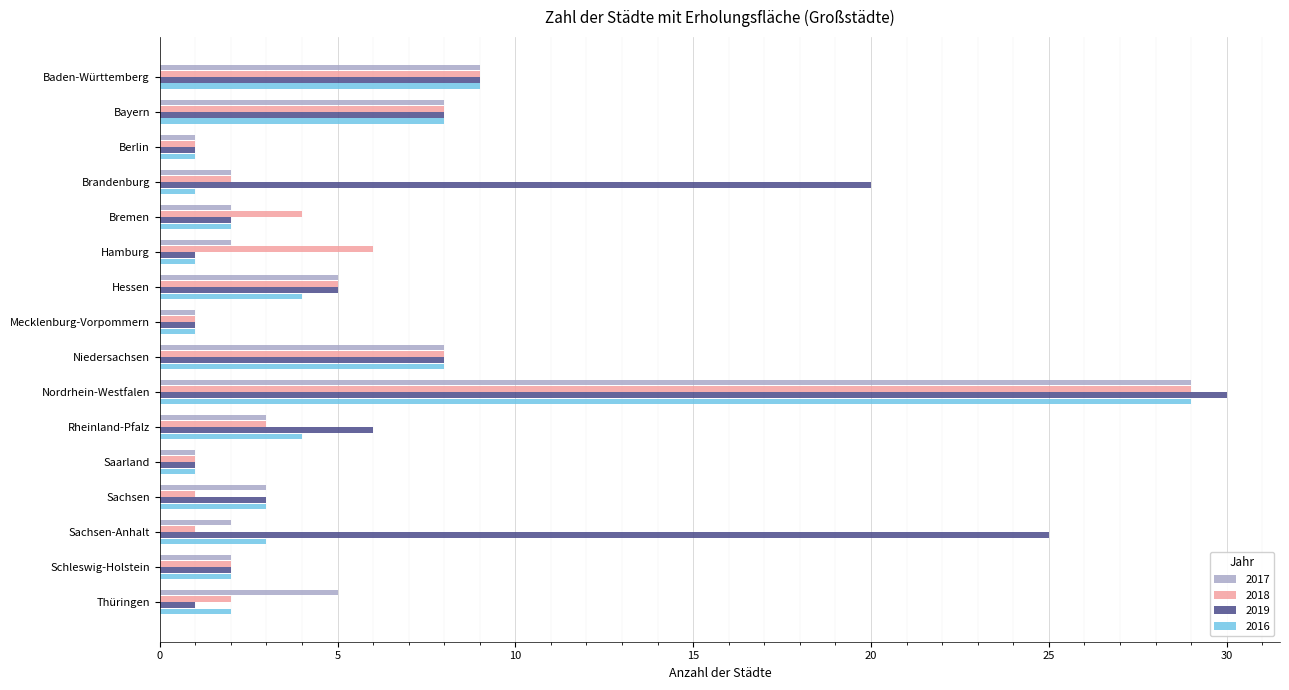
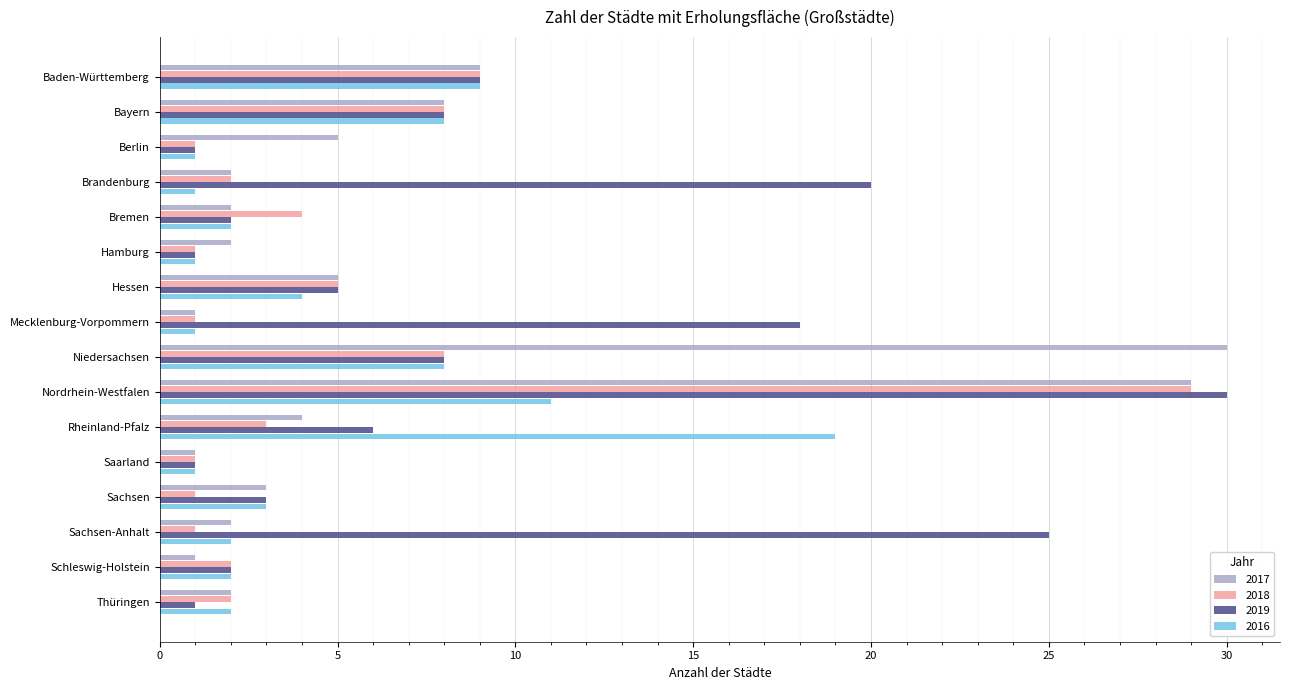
2017, Berlin: 1 -> 5
2018, Hamburg: 6 -> 1
2019, Mecklenburg-Vorpommern: 1 -> 18
2017, Niedersachsen: 8 -> 30
2016, Nordrhein-Westfalen: 29 -> 11
2017, Rheinland-Pfalz: 3 -> 4
2016, Rheinland-Pfalz: 4 -> 19
2016, Sachsen-Anhalt: 3 -> 2
2017, Schleswig-Holstein: 2 -> 1
2017, Thüringen: 5 -> 2
